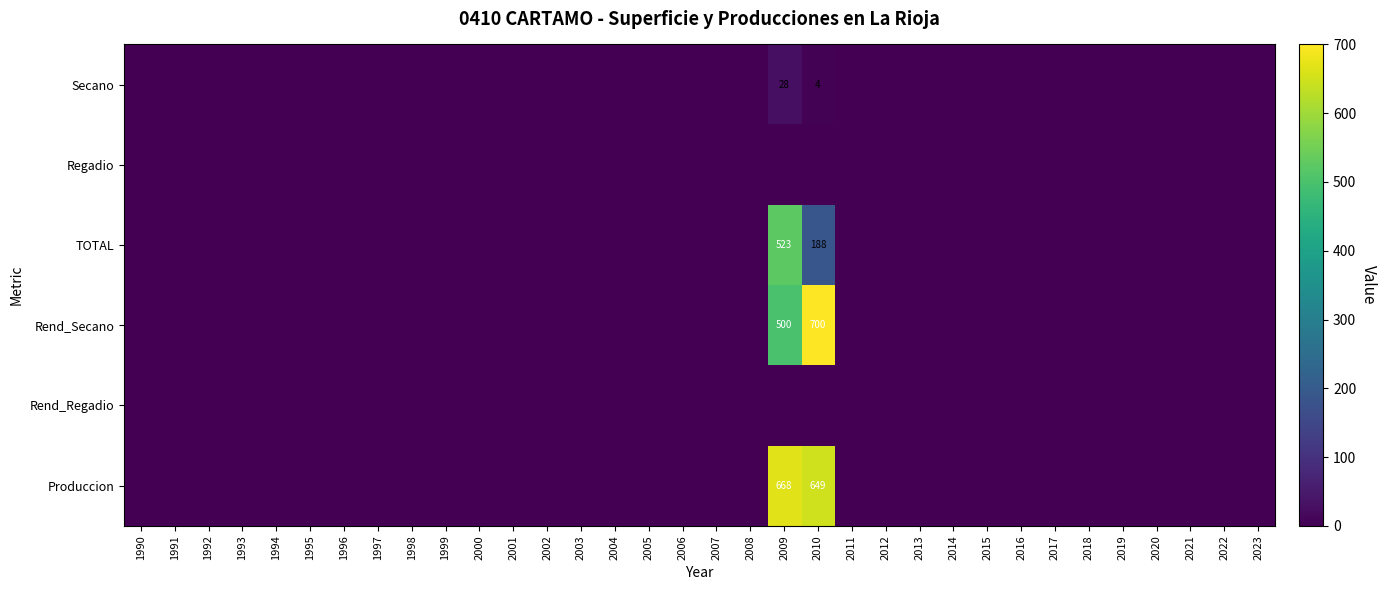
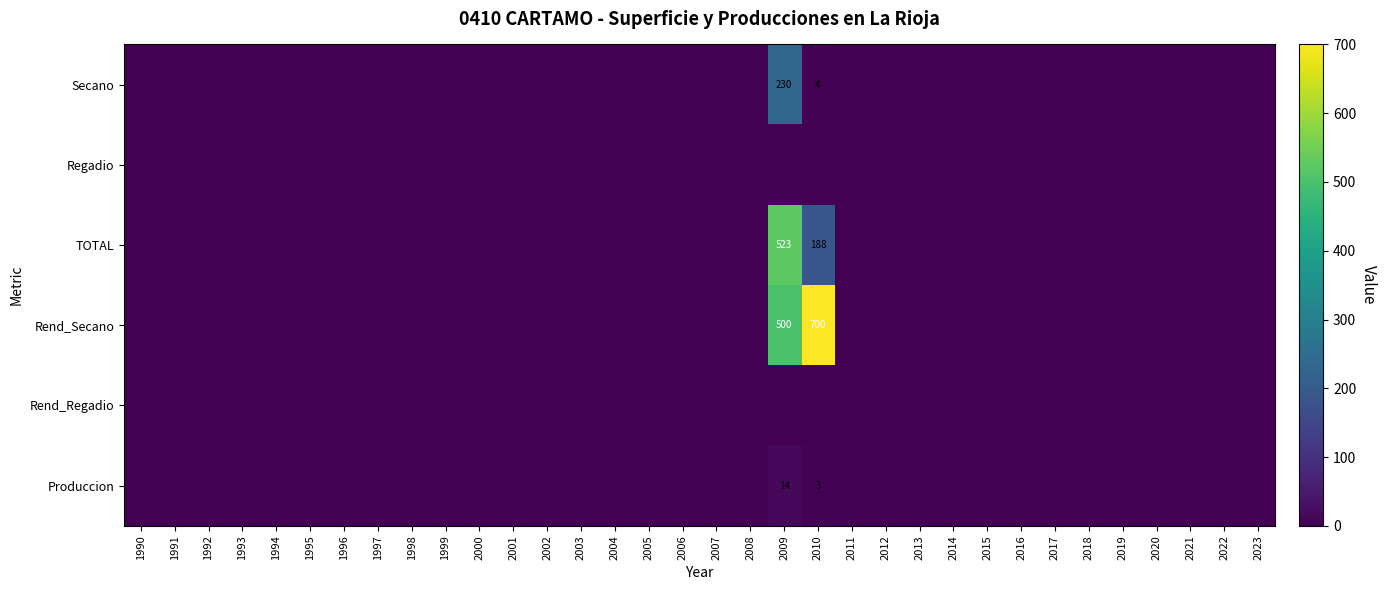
Secano, 2009: 28 -> 230
Produccion, 2009: 668 -> 14
Produccion, 2010: 649 -> 3
